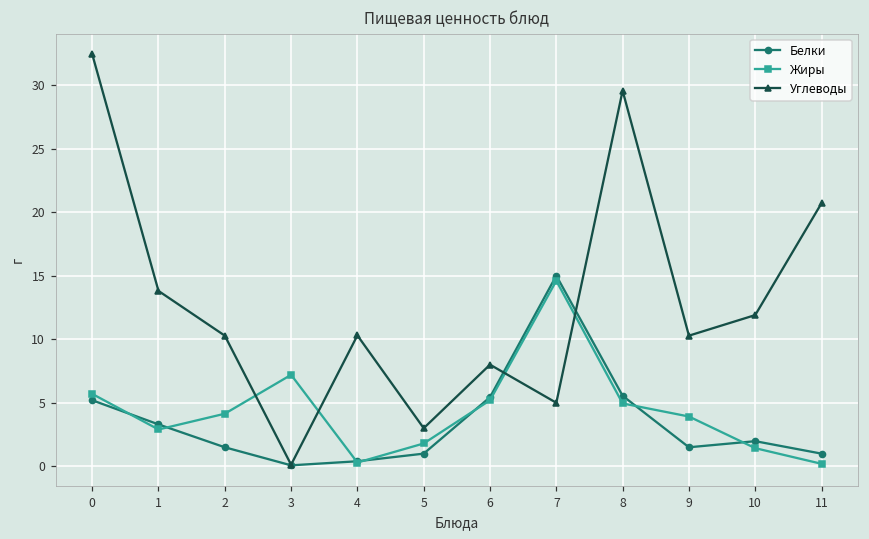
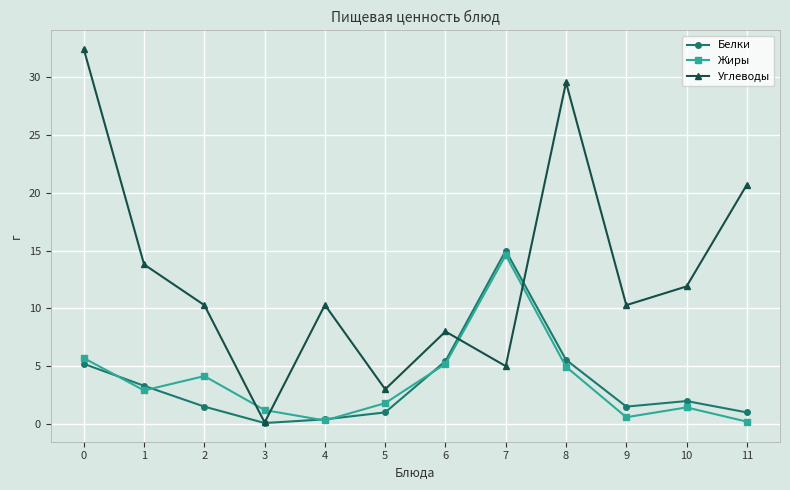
Жиры, 3: 7.2 -> 1.2
Жиры, 9: 3.9 -> 0.6
